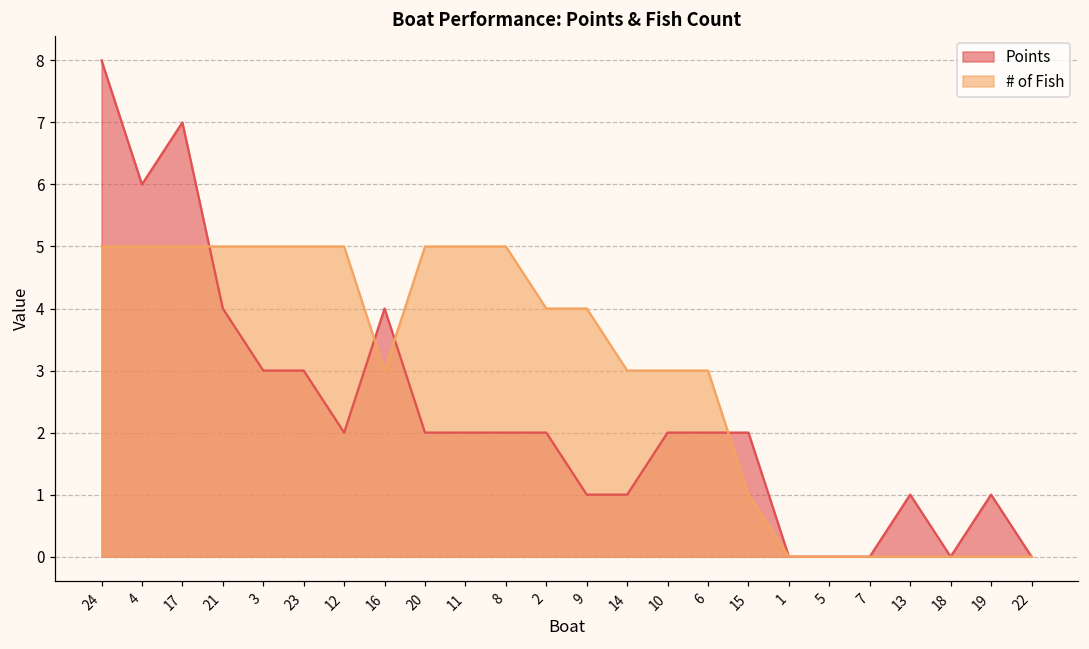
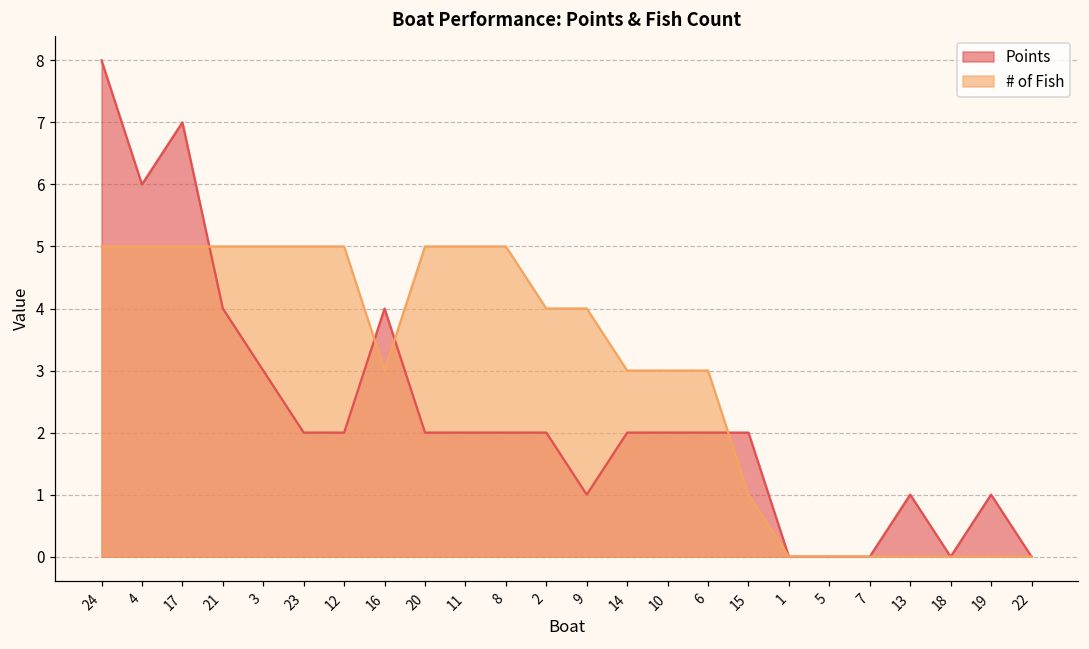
Points, 23: 3 -> 2
Points, 14: 1 -> 2
